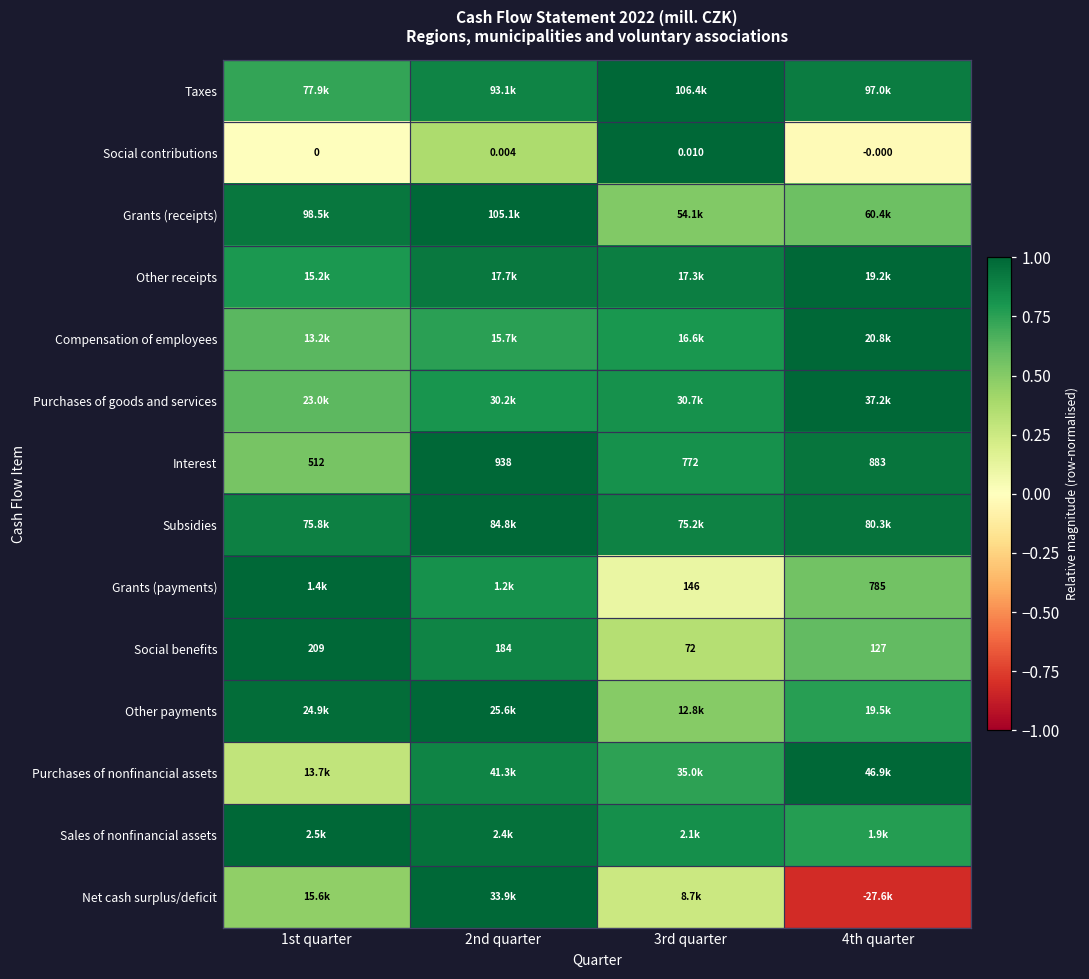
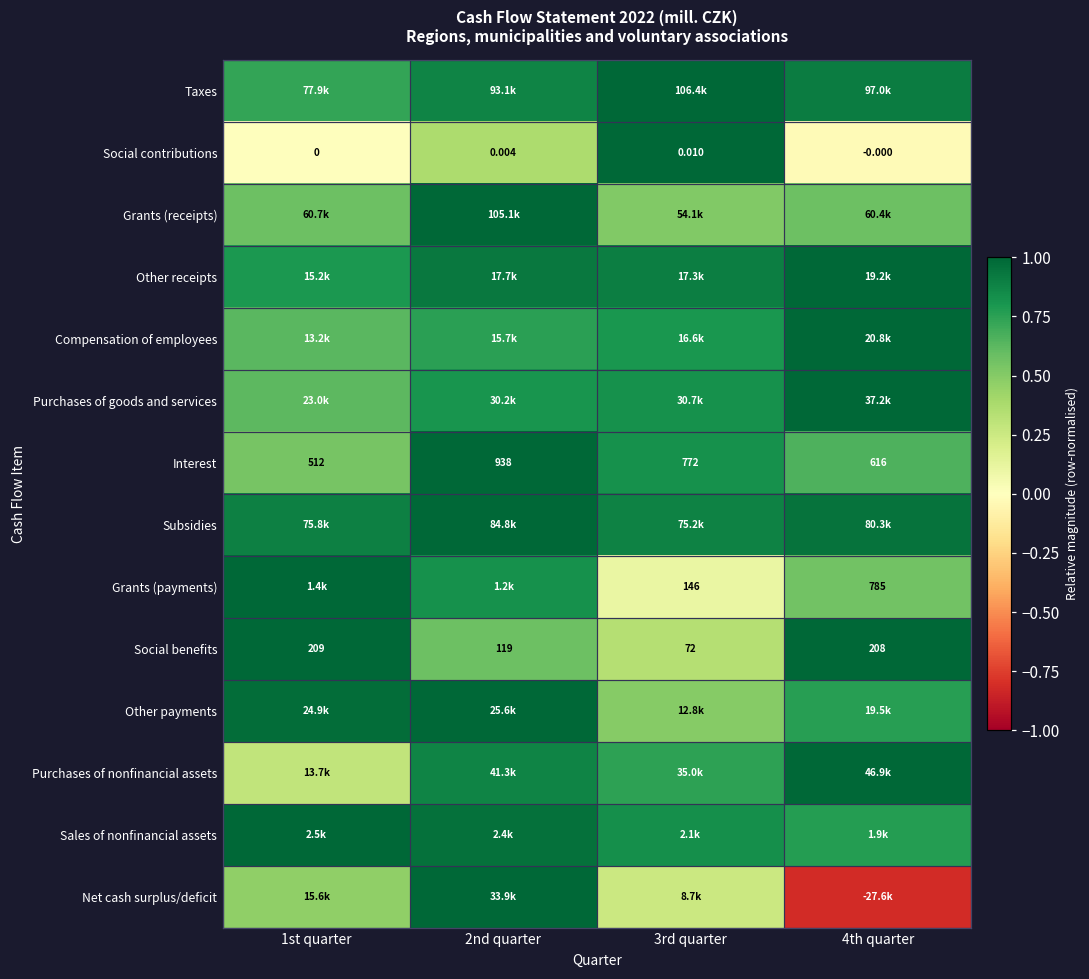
Grants (receipts), 1st quarter: 98.5k -> 60.7k
Interest, 4th quarter: 883 -> 616
Social benefits, 2nd quarter: 184 -> 119
Social benefits, 4th quarter: 127 -> 208
